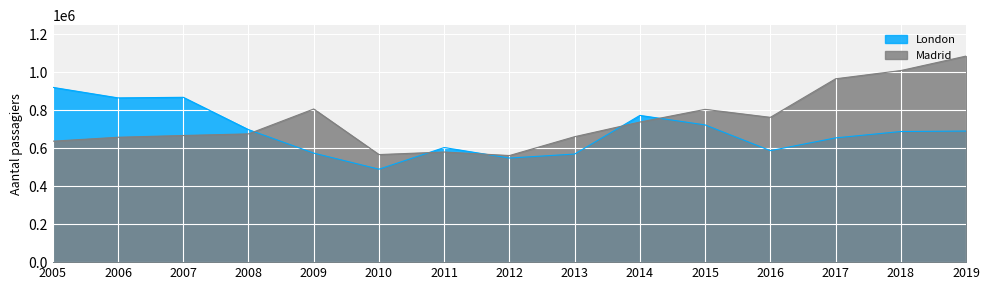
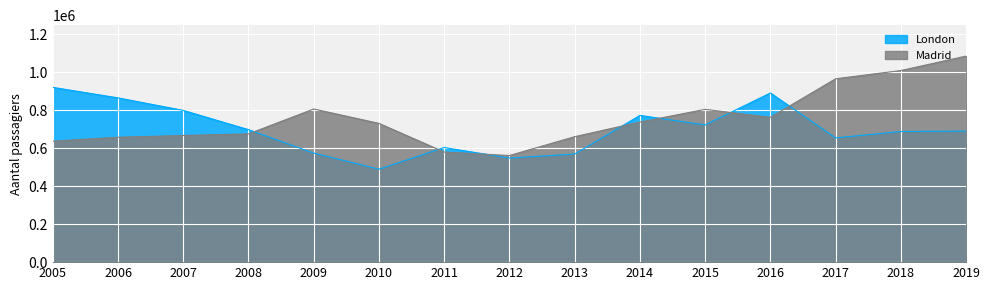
London, 2007: 870000 -> 800000
Madrid, 2010: 570000 -> 730000
London, 2016: 590000 -> 890000
